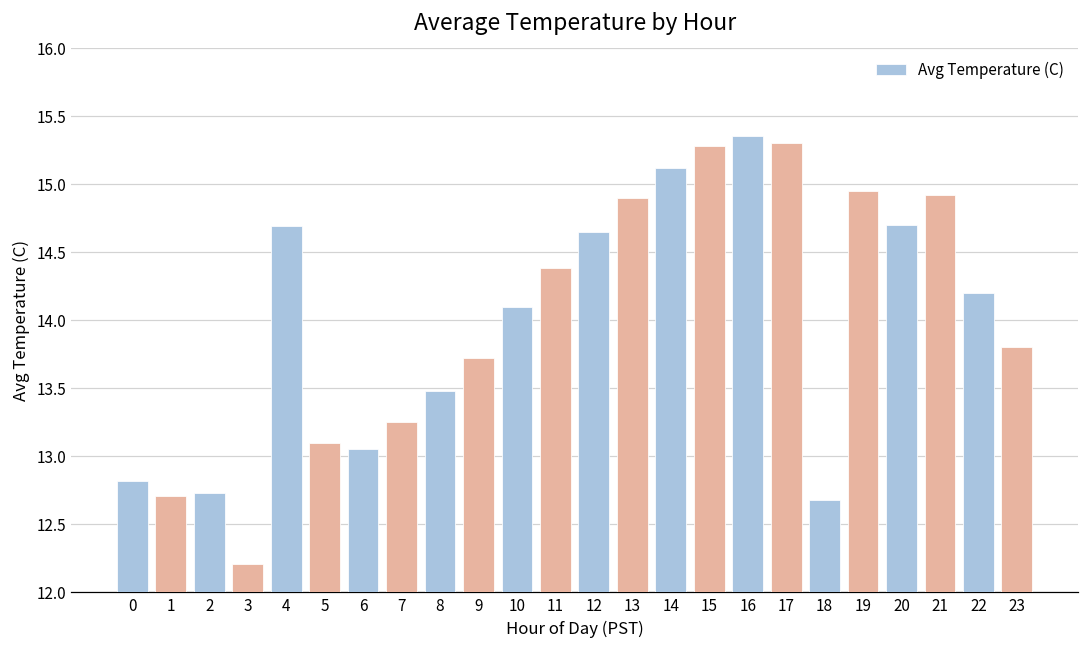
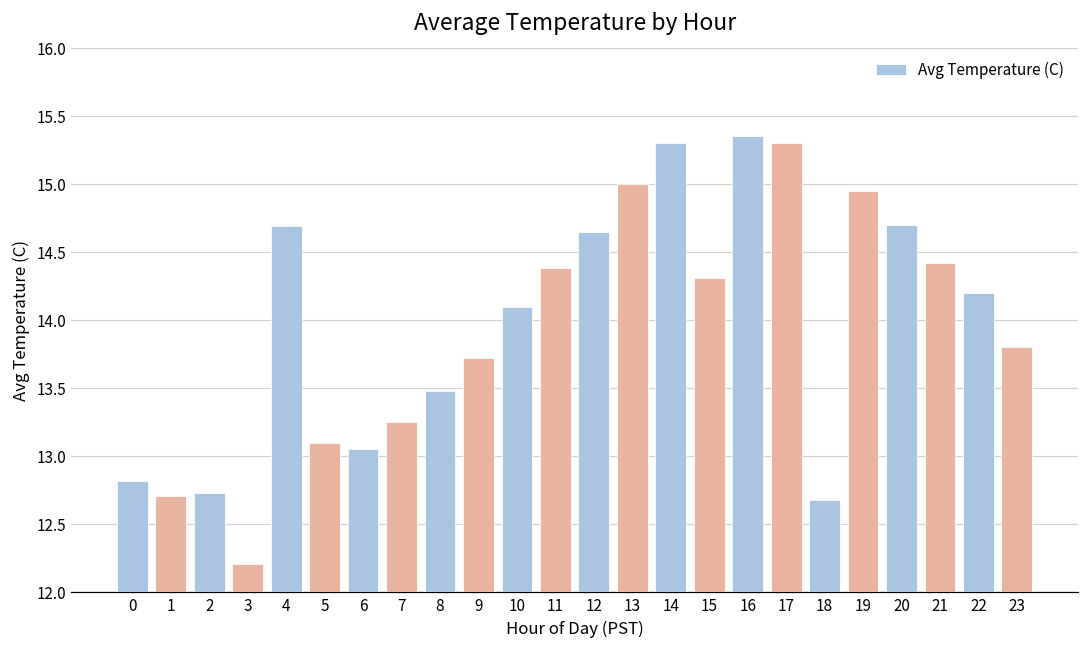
13: 14.9 -> 15.0
14: 15.12 -> 15.30
15: 15.28 -> 14.31
21: 14.92 -> 14.42
